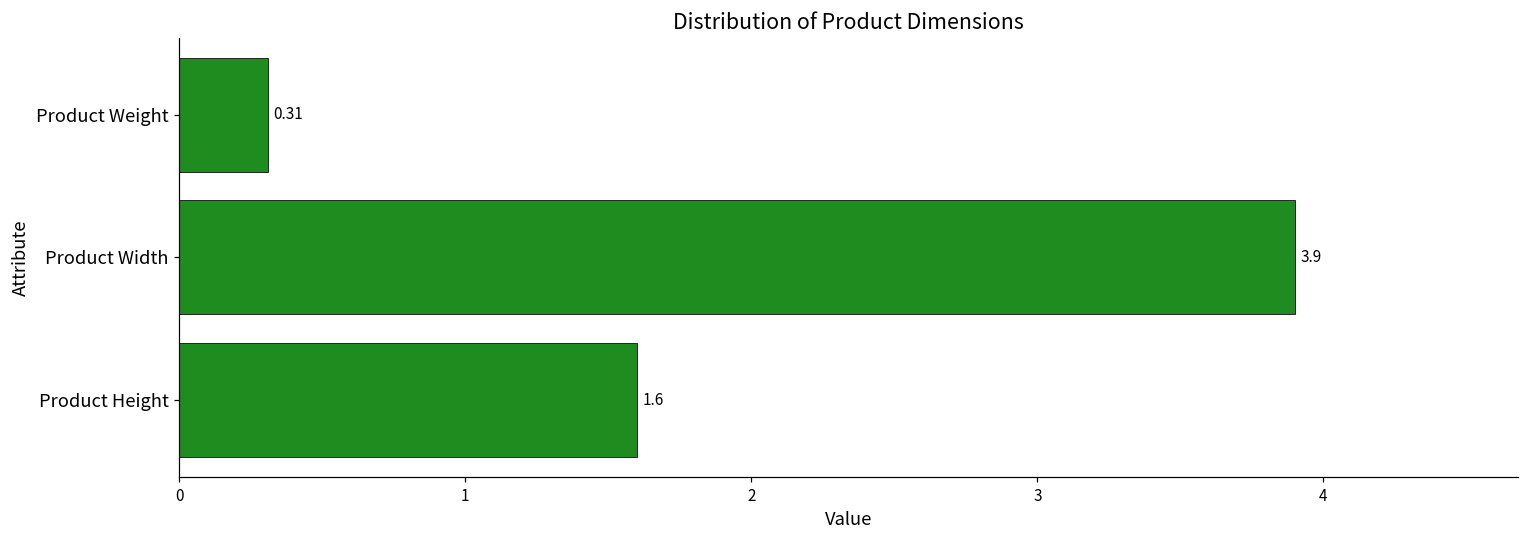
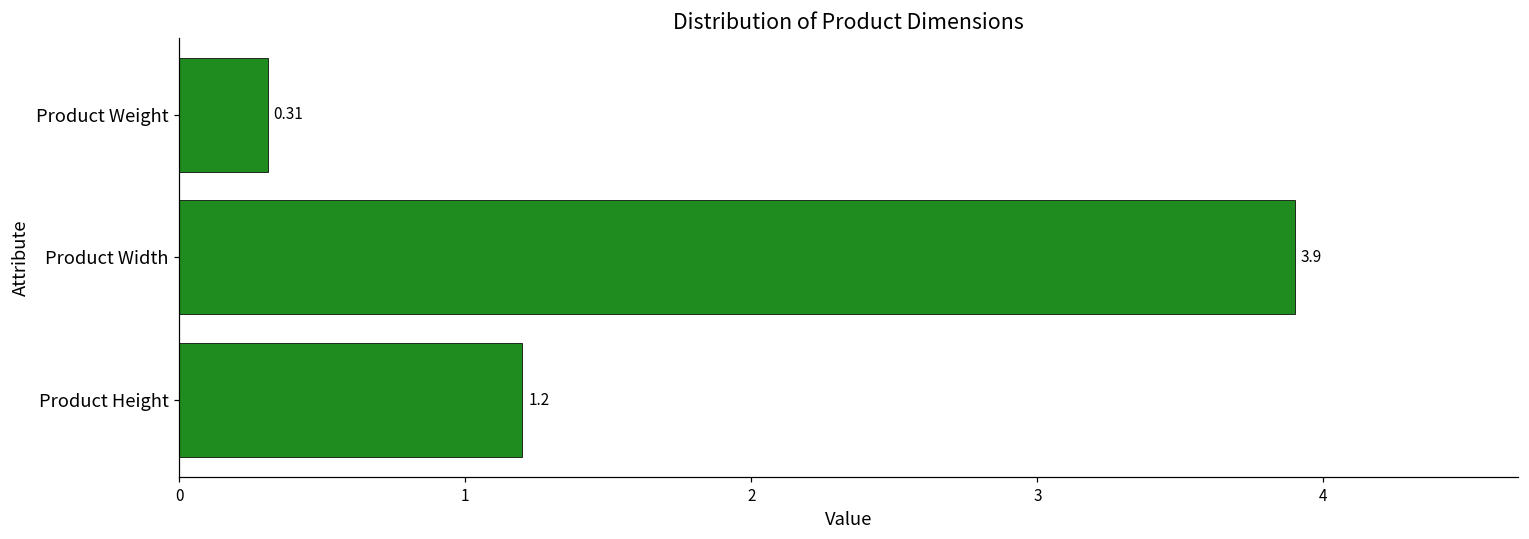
Product Height: 1.6 -> 1.2
